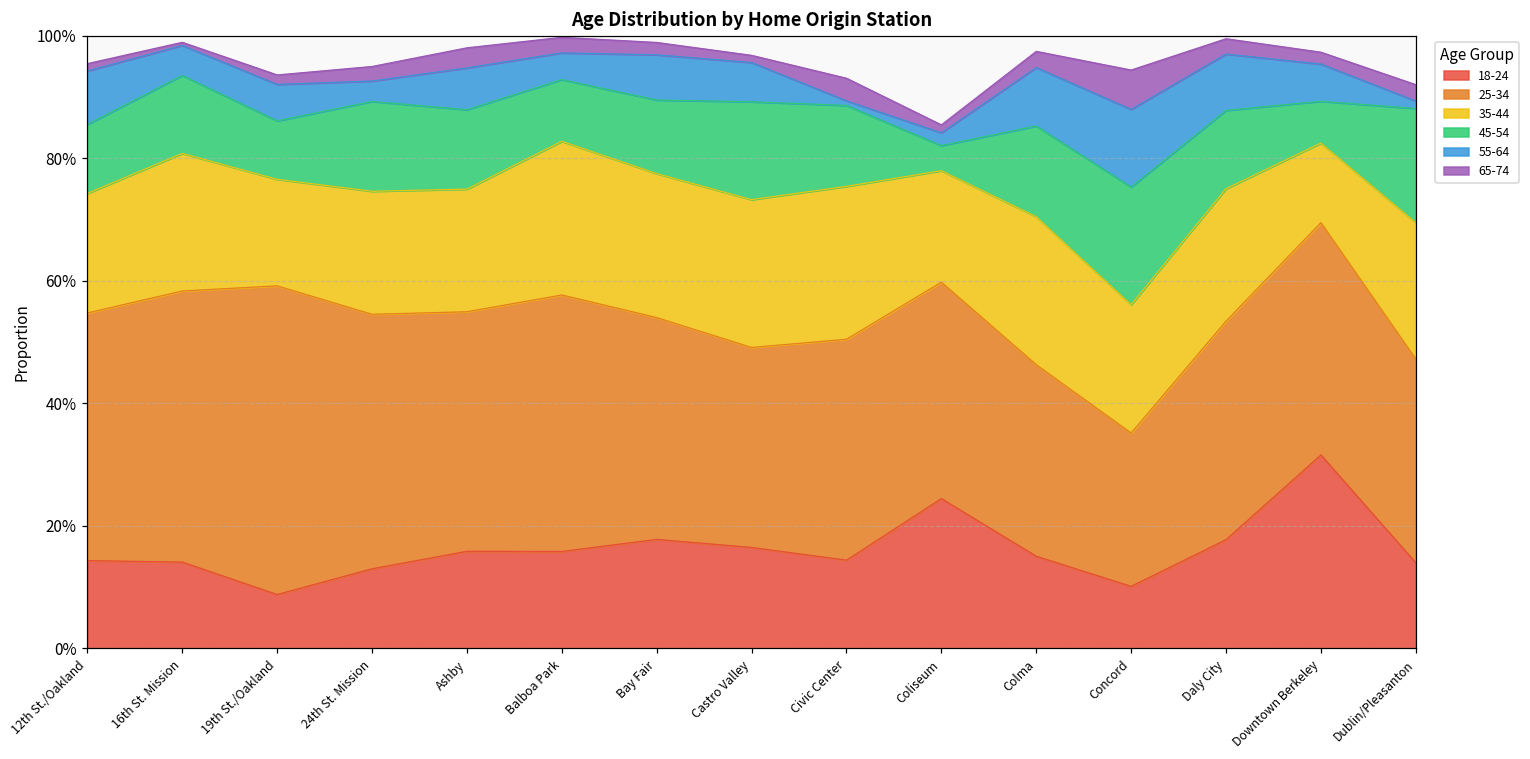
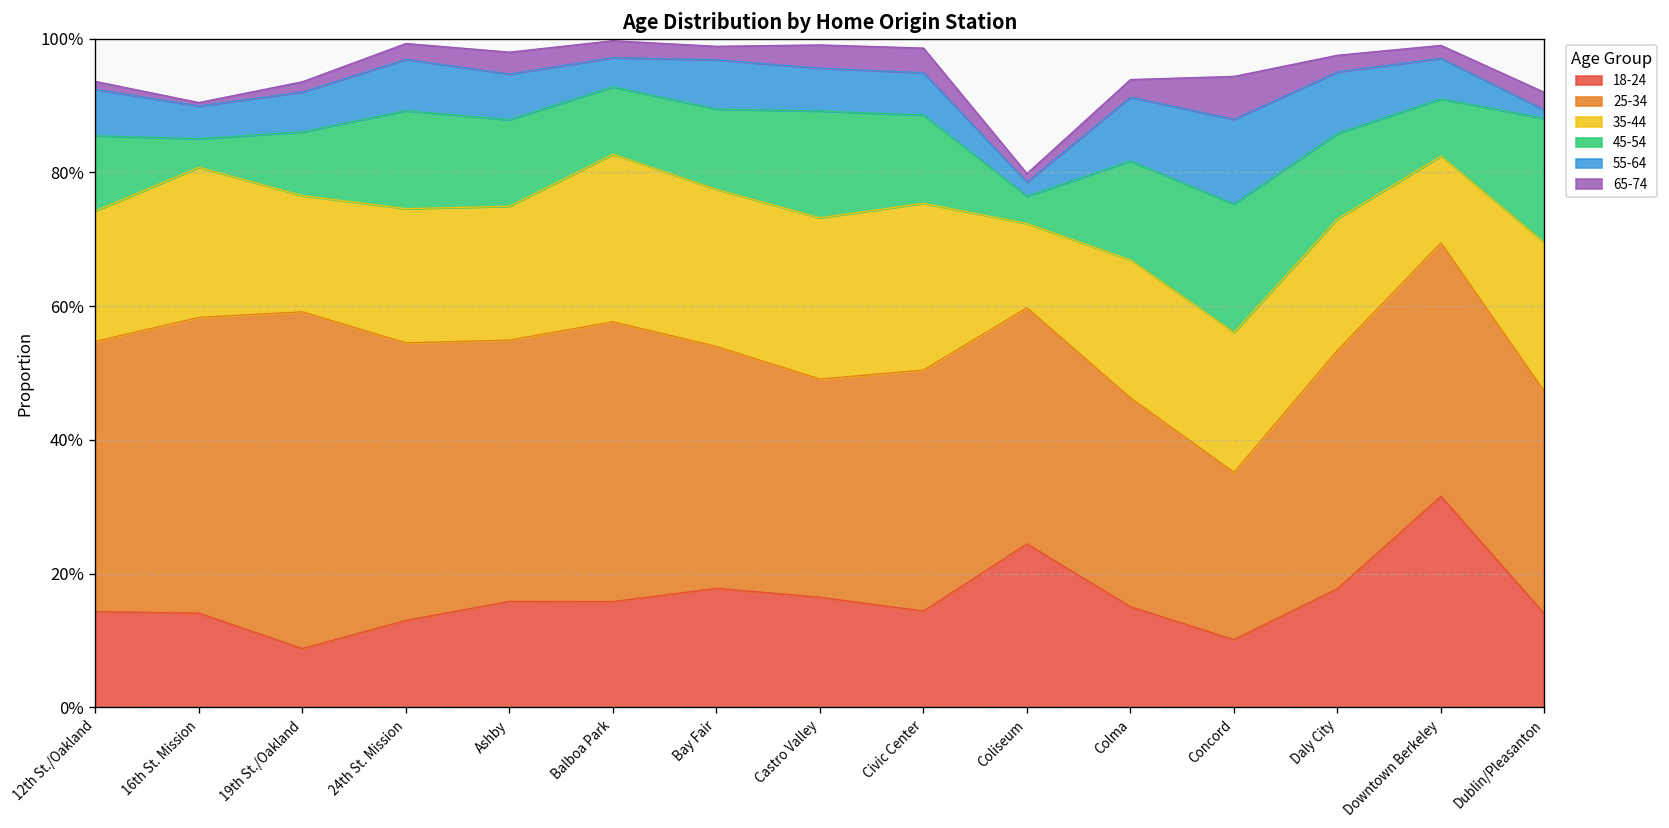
55-64, 12th St./Oakland: 9% -> 7%
45-54, 16th St. Mission: 13% -> 4%
55-64, 24th St. Mission: 3% -> 8%
65-74, Castro Valley: 1% -> 3%
55-64, Civic Center: 1% -> 6%
35-44, Coliseum: 18% -> 13%
35-44, Colma: 24% -> 21%
35-44, Daly City: 22% -> 20%
45-54, Downtown Berkeley: 7% -> 9%
